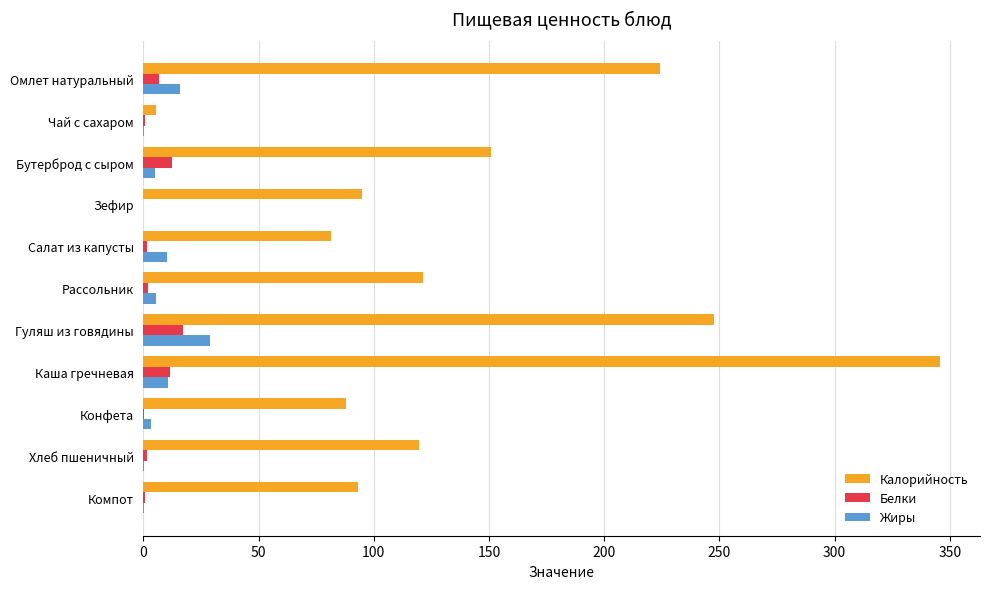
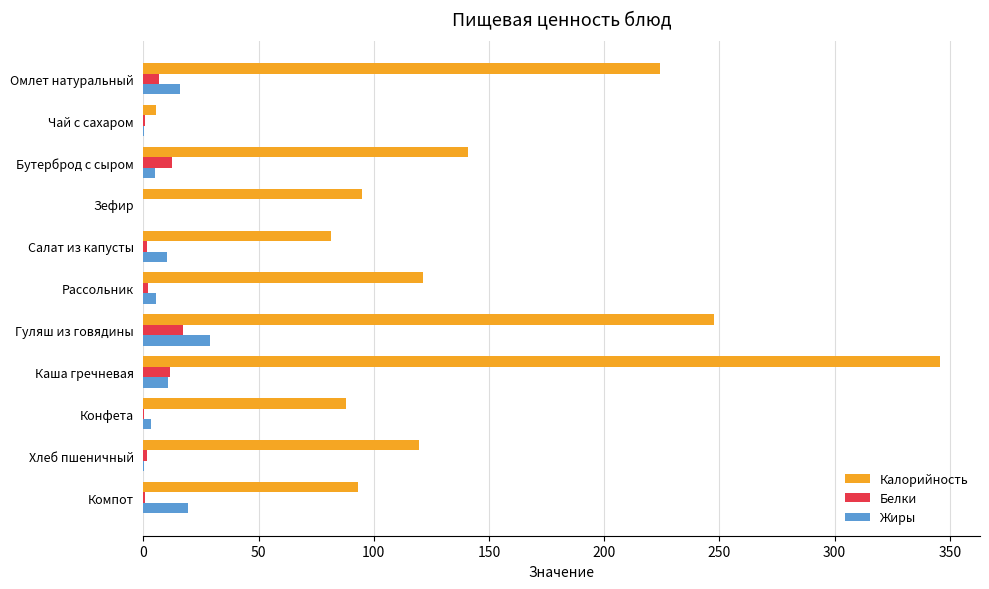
Калорийность, Бутерброд с сыром: 151 -> 141
Жиры, Компот: 0 -> 19
